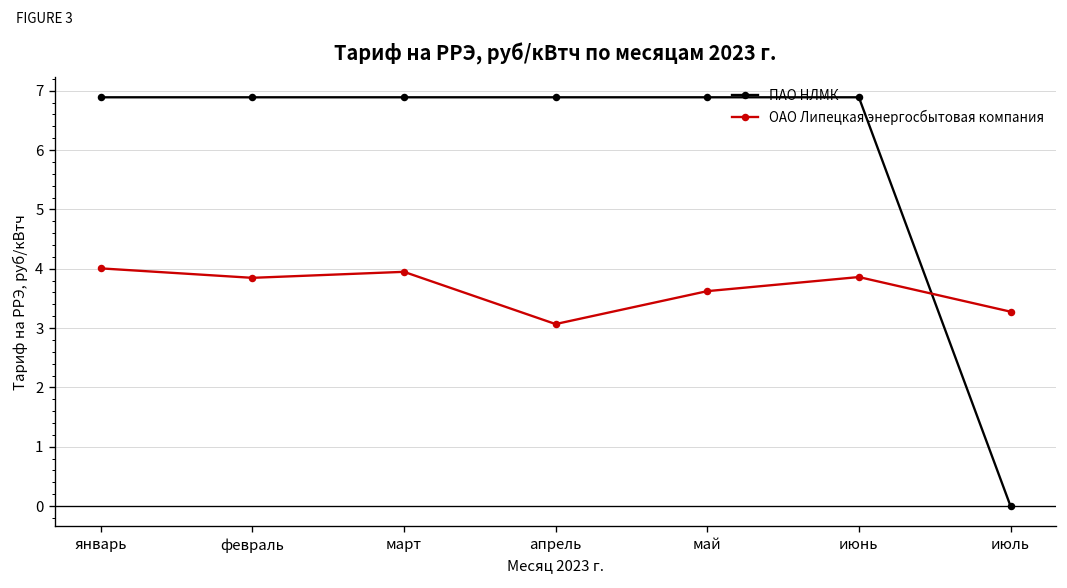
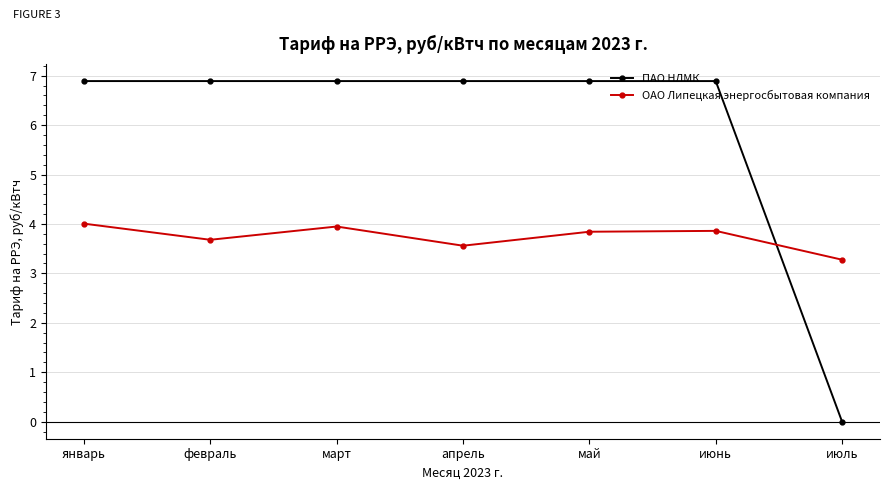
ОАО Липецкая энергосбытовая компания, февраль: 3.8 -> 3.7
ОАО Липецкая энергосбытовая компания, апрель: 3.1 -> 3.6
ОАО Липецкая энергосбытовая компания, май: 3.6 -> 3.8
